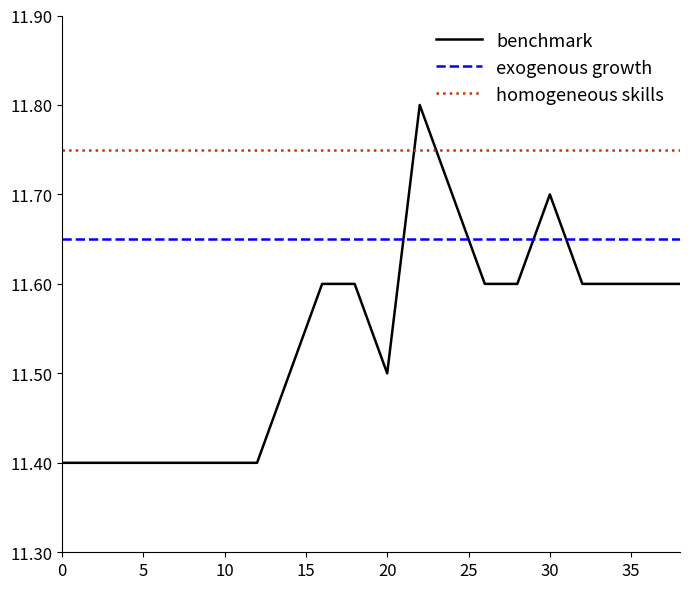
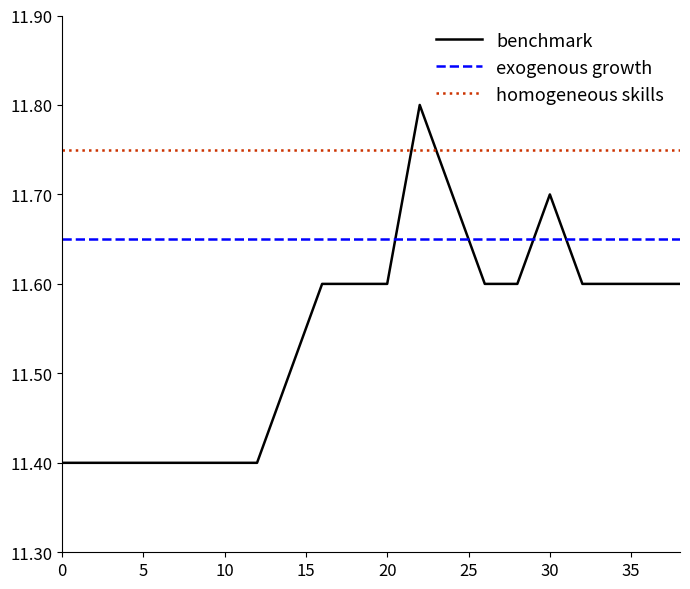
benchmark, 20: 11.5 -> 11.6
